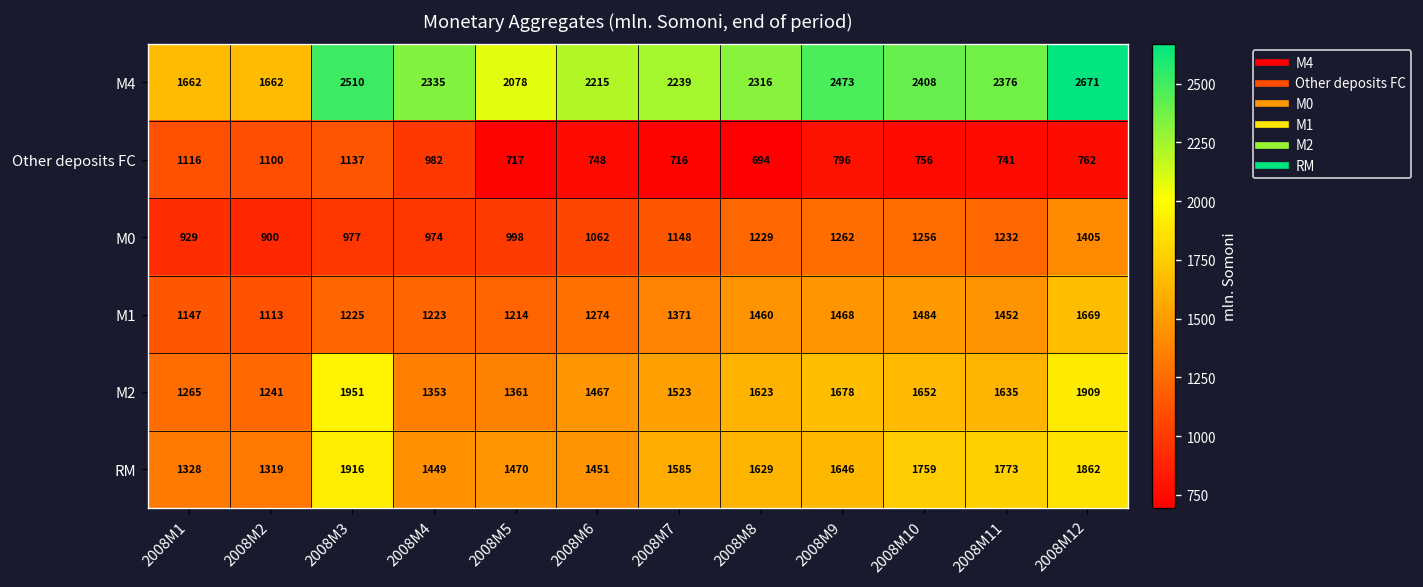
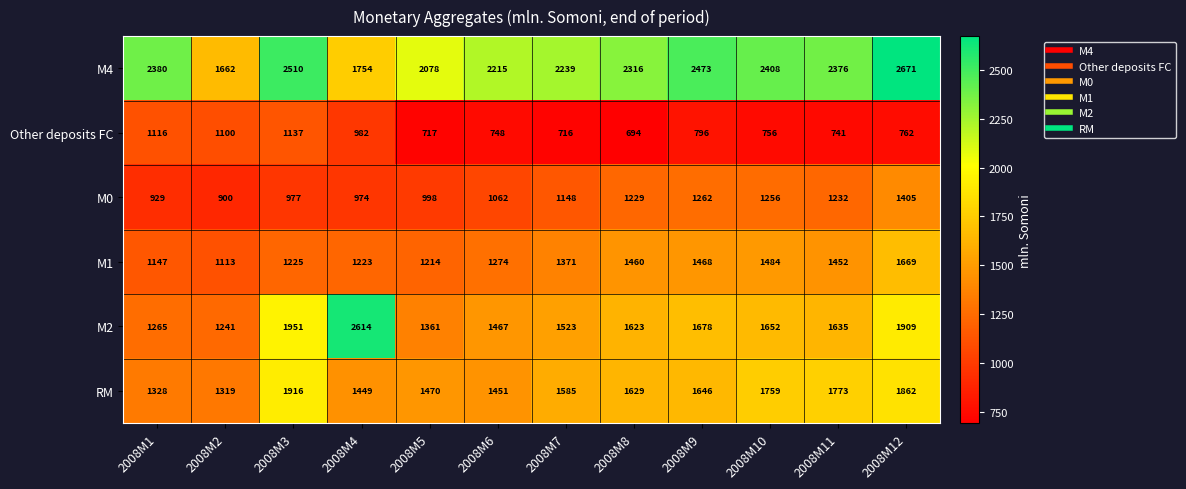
M4, 2008M1: 1662 -> 2380
M4, 2008M4: 2335 -> 1754
M2, 2008M4: 1353 -> 2614
